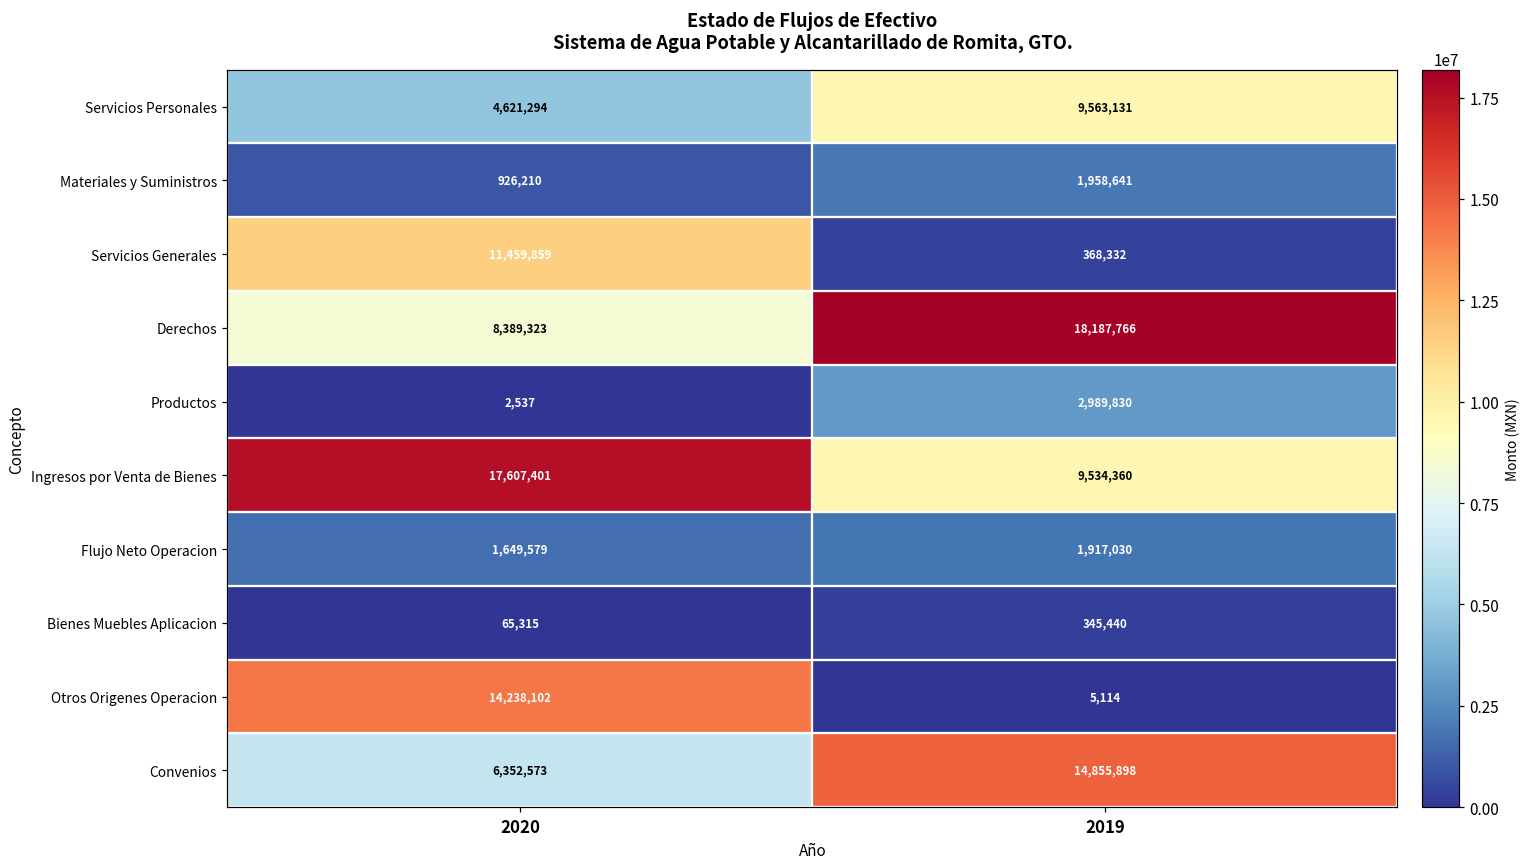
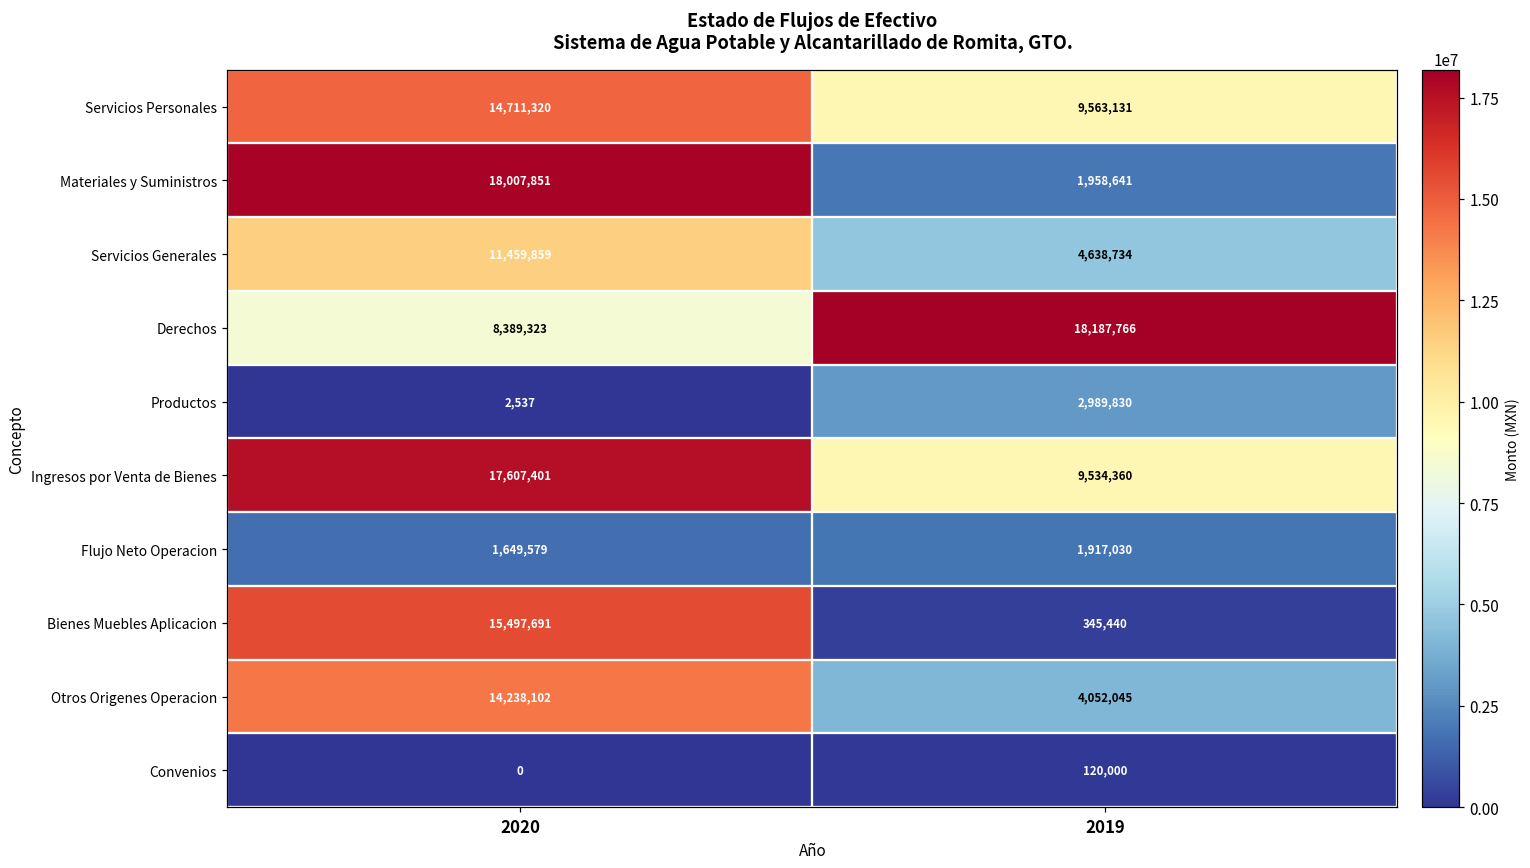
Servicios Personales, 2020: 4,621,294 -> 14,711,320
Materiales y Suministros, 2020: 926,210 -> 18,007,851
Servicios Generales, 2019: 368,332 -> 4,638,734
Bienes Muebles Aplicacion, 2020: 65,315 -> 15,497,691
Otros Origenes Operacion, 2019: 5,114 -> 4,052,045
Convenios, 2020: 6,352,573 -> 0
Convenios, 2019: 14,855,898 -> 120,000
